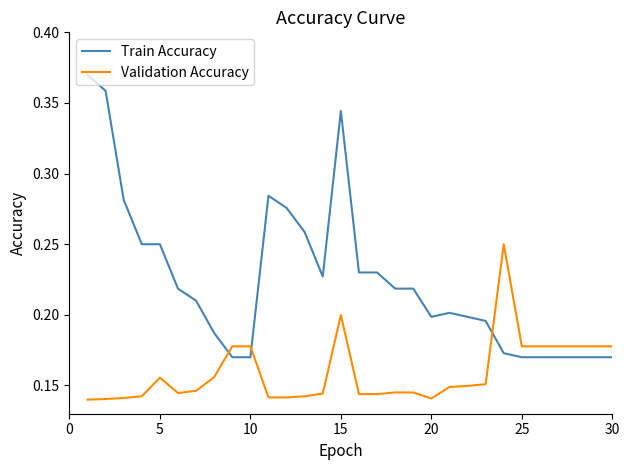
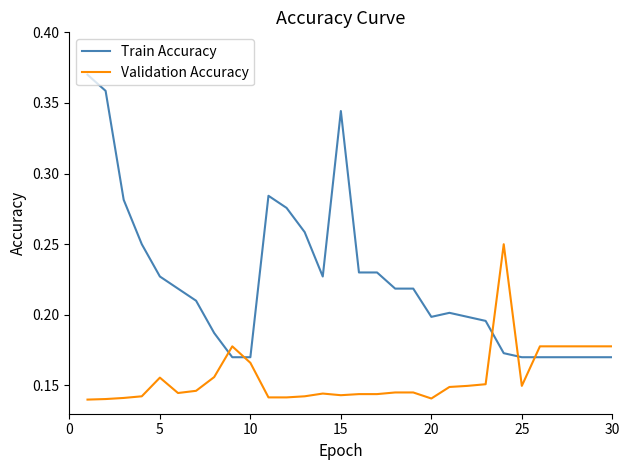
Train Accuracy, 5: 0.250 -> 0.227
Validation Accuracy, 10: 0.178 -> 0.166
Validation Accuracy, 15: 0.200 -> 0.143
Validation Accuracy, 25: 0.178 -> 0.150
